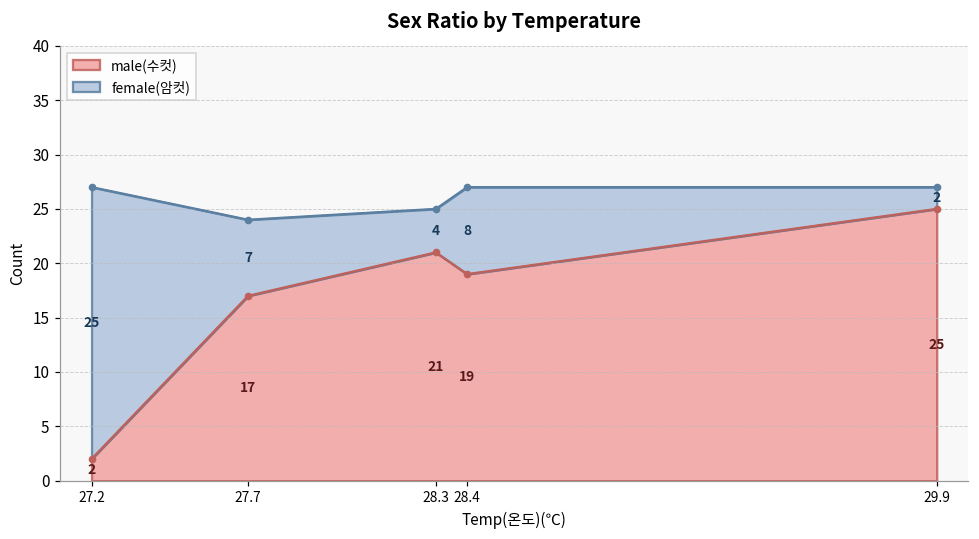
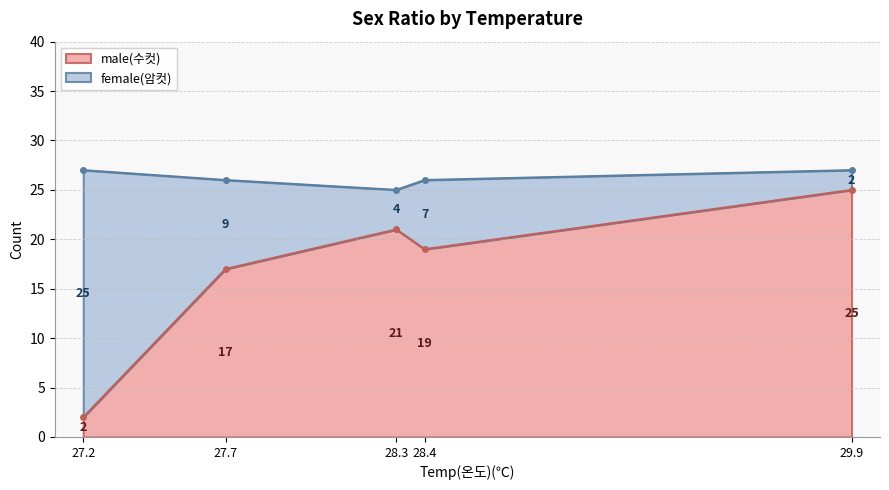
female(암컷), 27.7: 7 -> 9
female(암컷), 28.4: 8 -> 7
